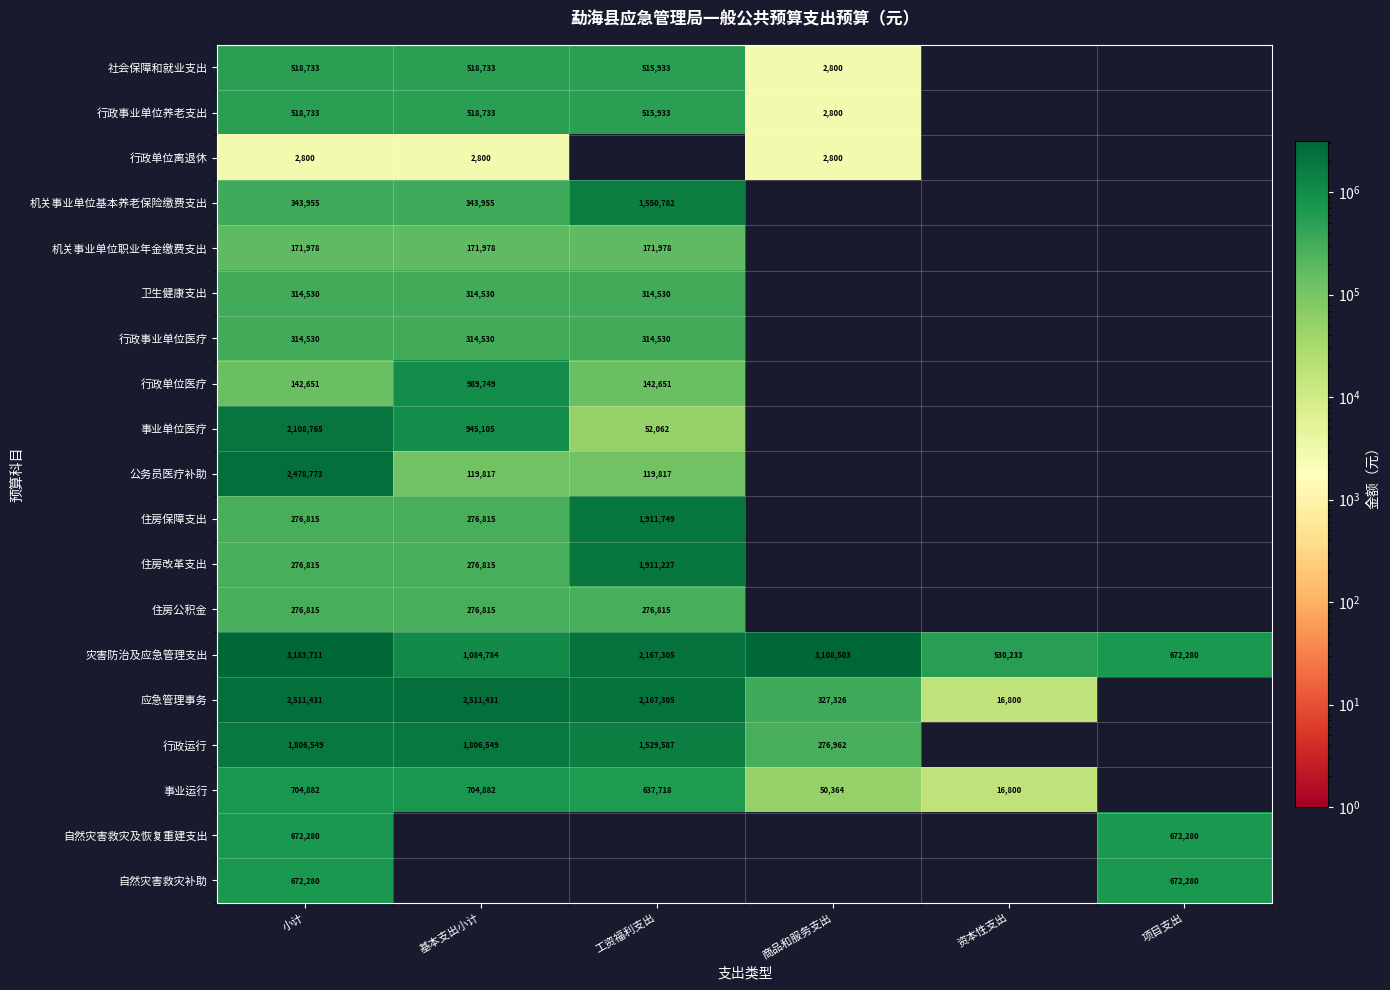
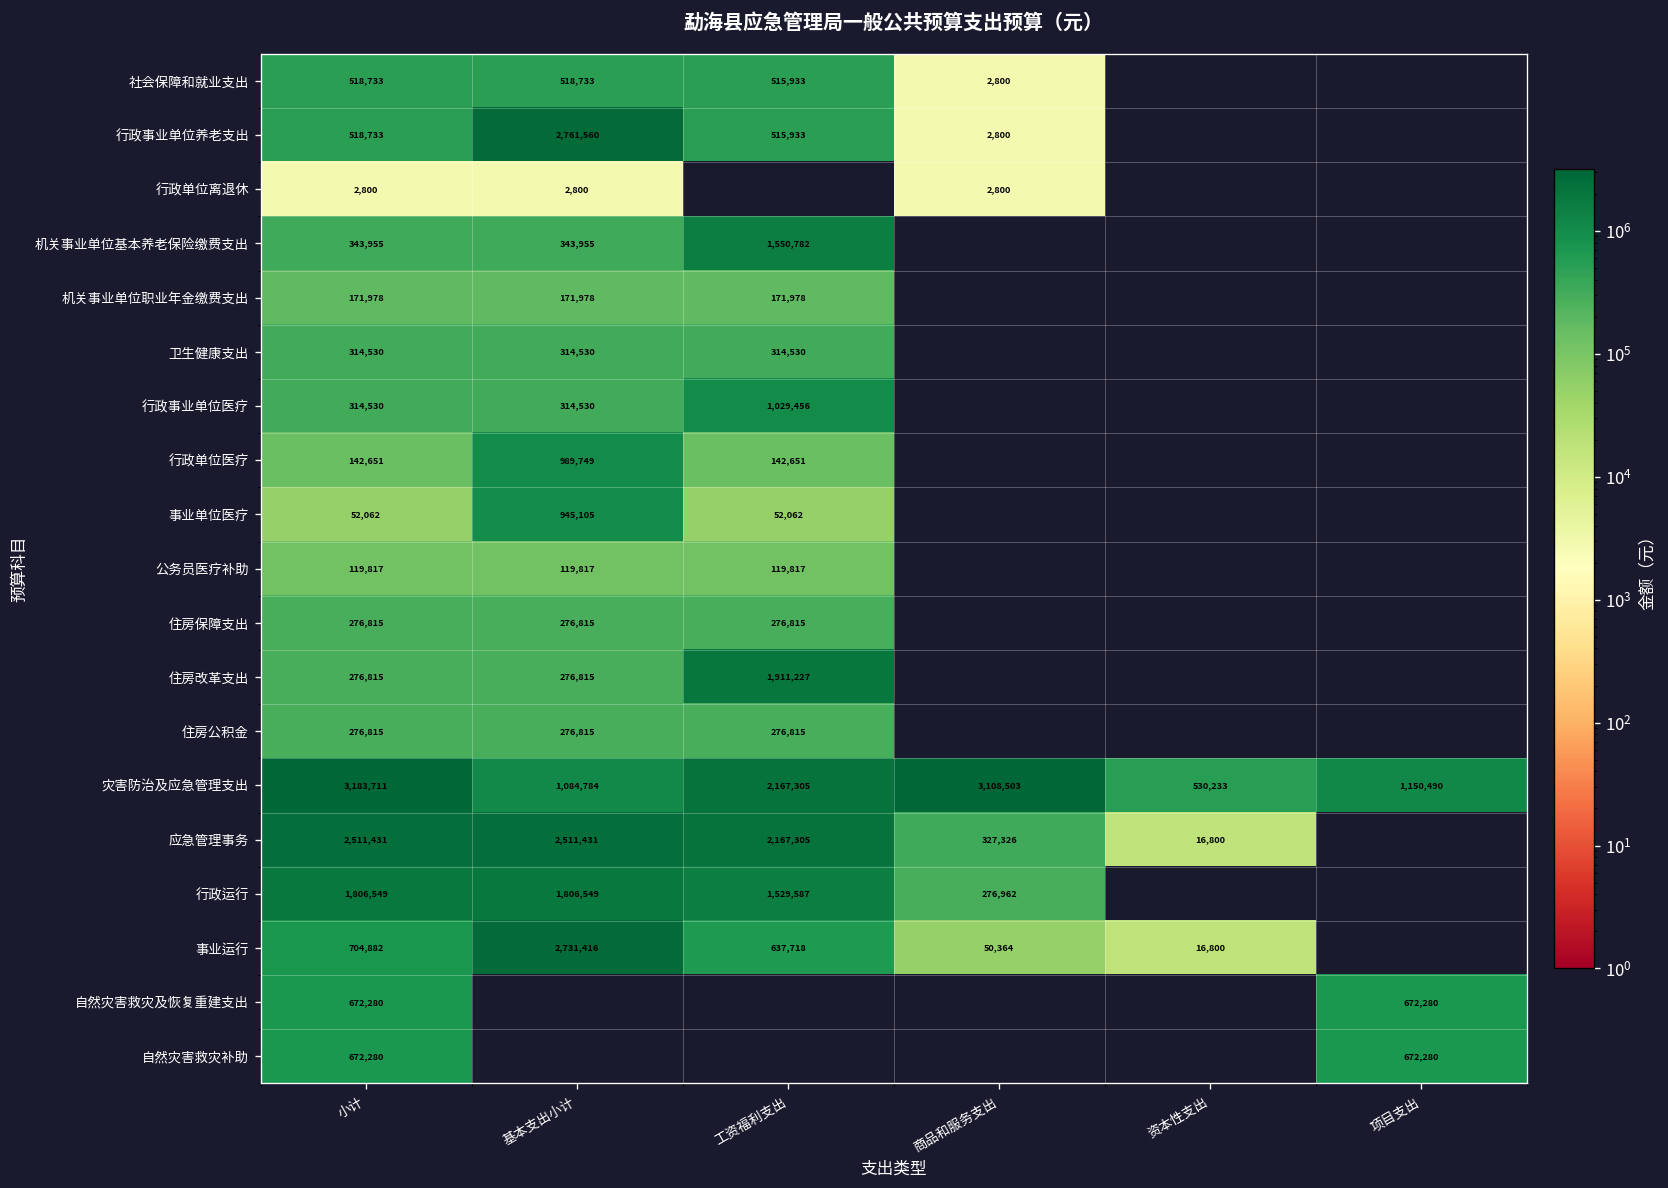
行政事业单位养老支出, 基本支出小计: 518,733 -> 2,761,560
行政事业单位医疗, 工资福利支出: 314,530 -> 1,029,456
事业单位医疗, 小计: 2,108,765 -> 52,062
公务员医疗补助, 小计: 2,478,773 -> 119,817
住房保障支出, 工资福利支出: 1,911,749 -> 276,815
灾害防治及应急管理支出, 项目支出: 672,280 -> 1,150,490
事业运行, 基本支出小计: 704,882 -> 2,731,416
